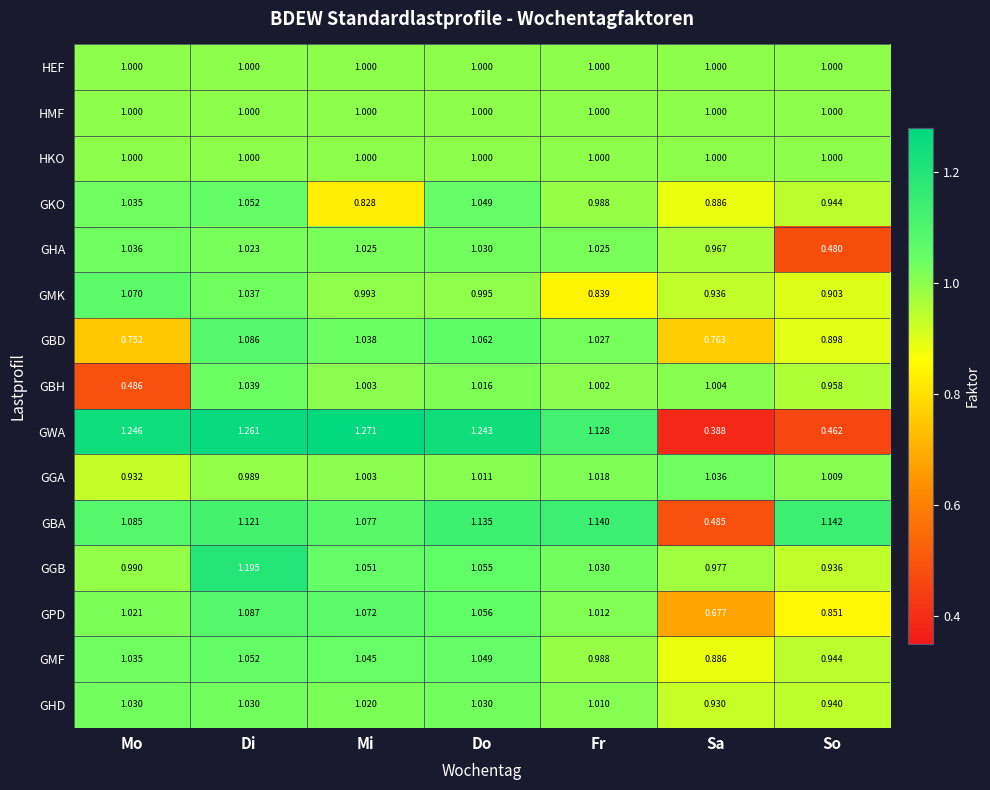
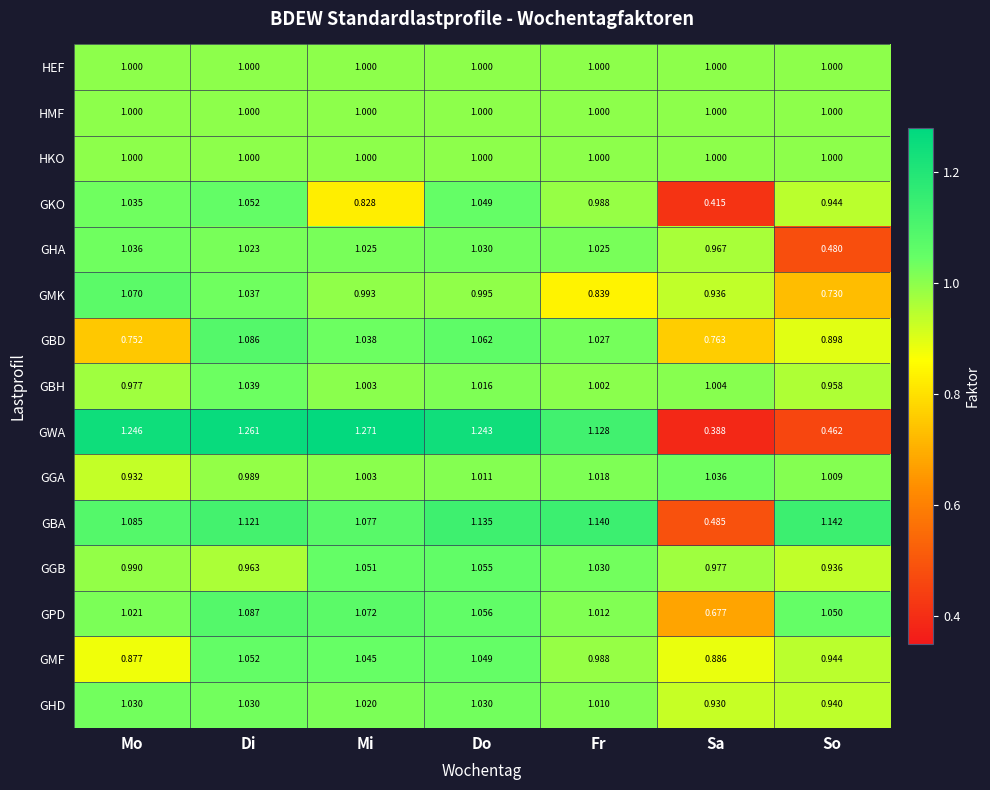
GKO, Sa: 0.886 -> 0.415
GMK, So: 0.903 -> 0.730
GBH, Mo: 0.486 -> 0.977
GGB, Di: 1.195 -> 0.963
GPD, So: 0.851 -> 1.050
GMF, Mo: 1.035 -> 0.877
